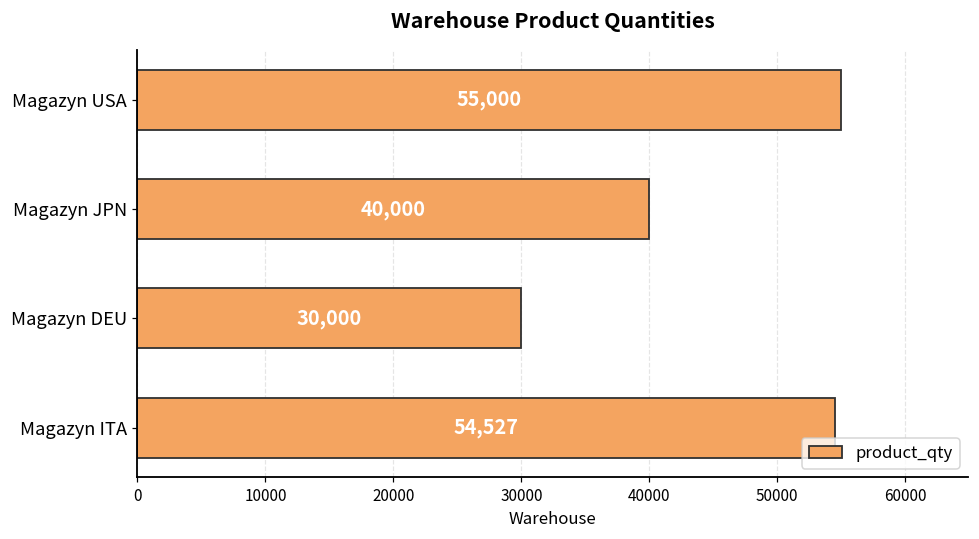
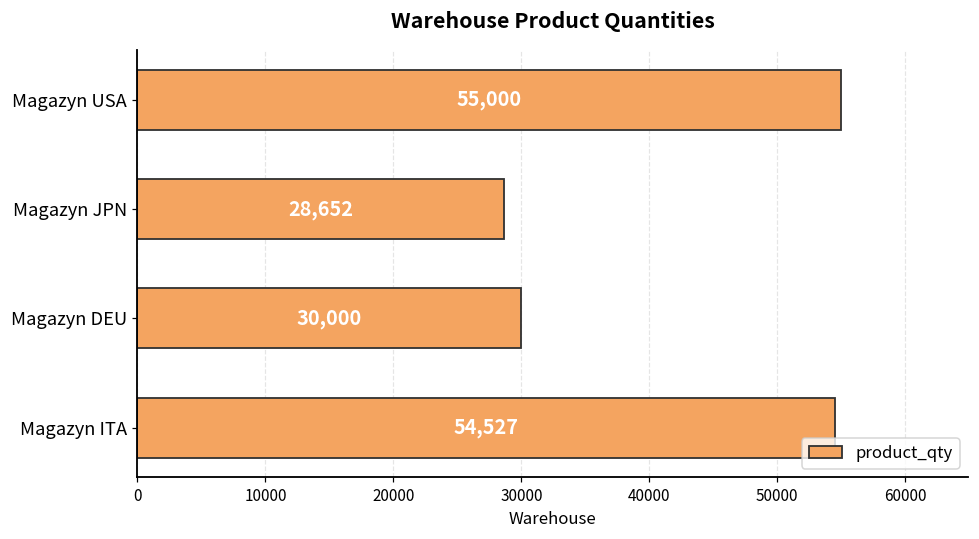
Magazyn JPN: 40,000 -> 28,652
